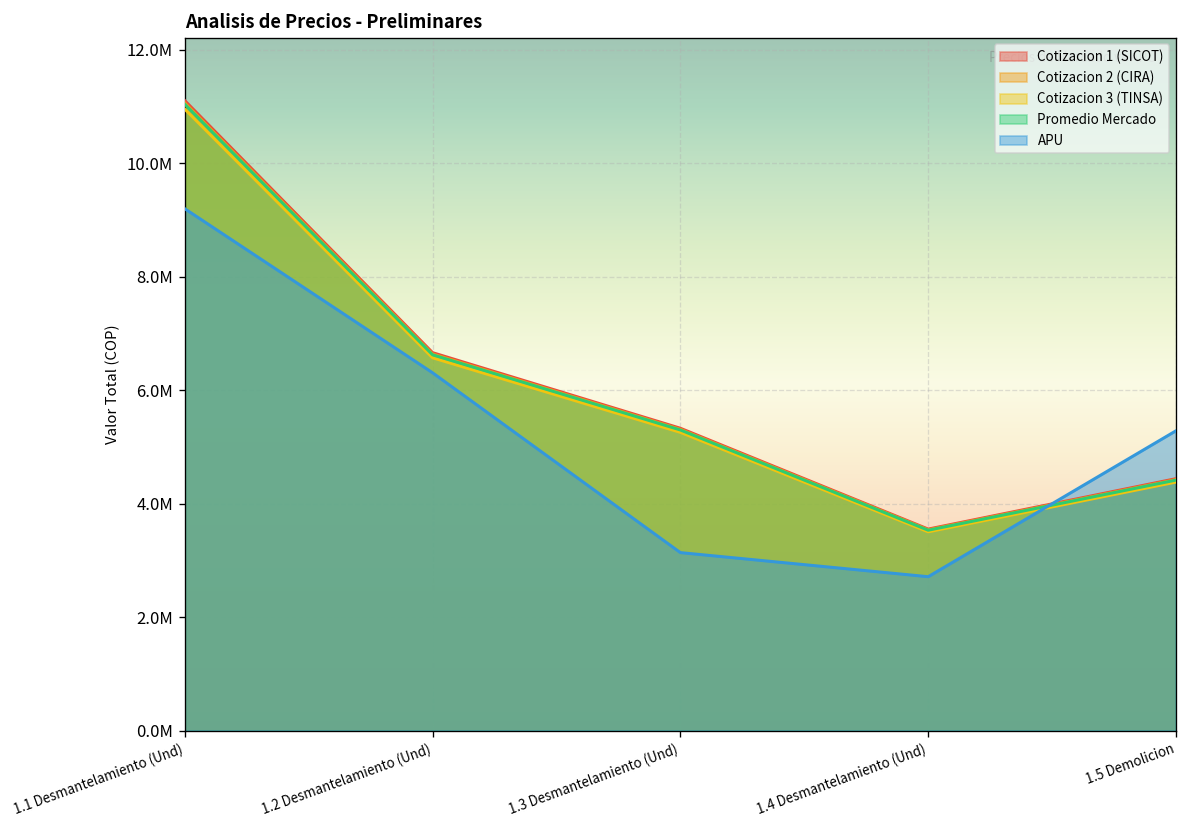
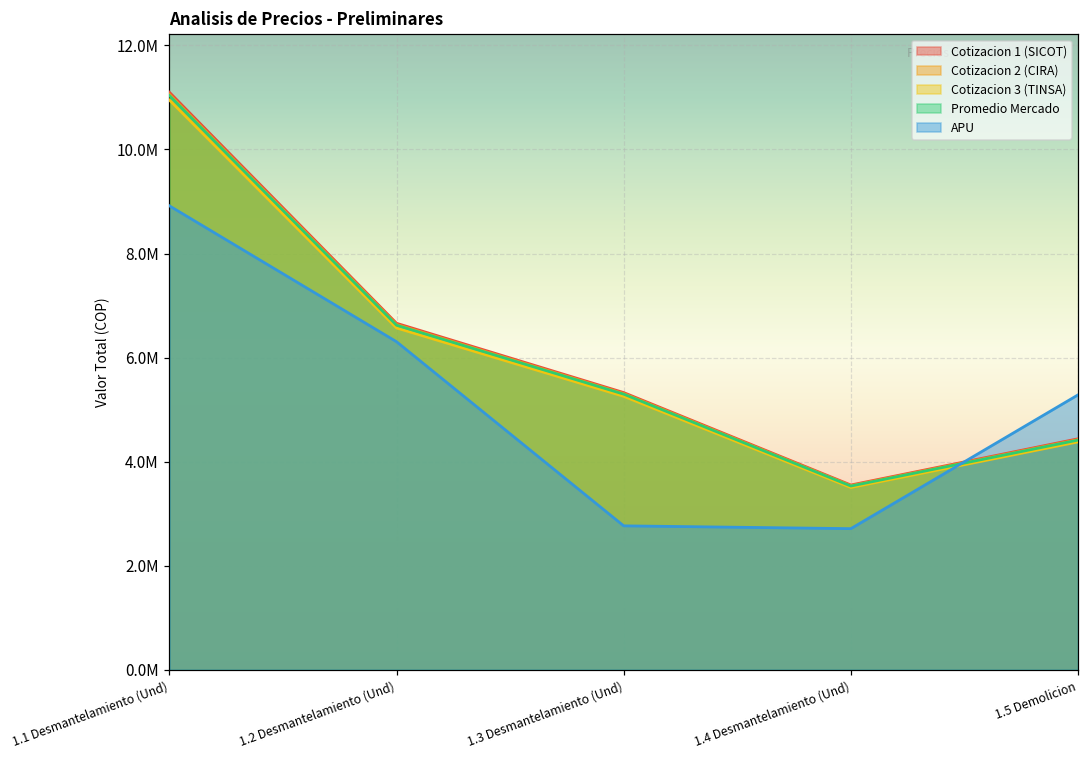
APU, 1.1 Desmantelamiento (Und): 9200000 -> 8900000
APU, 1.3 Desmantelamiento (Und): 3100000 -> 2800000
